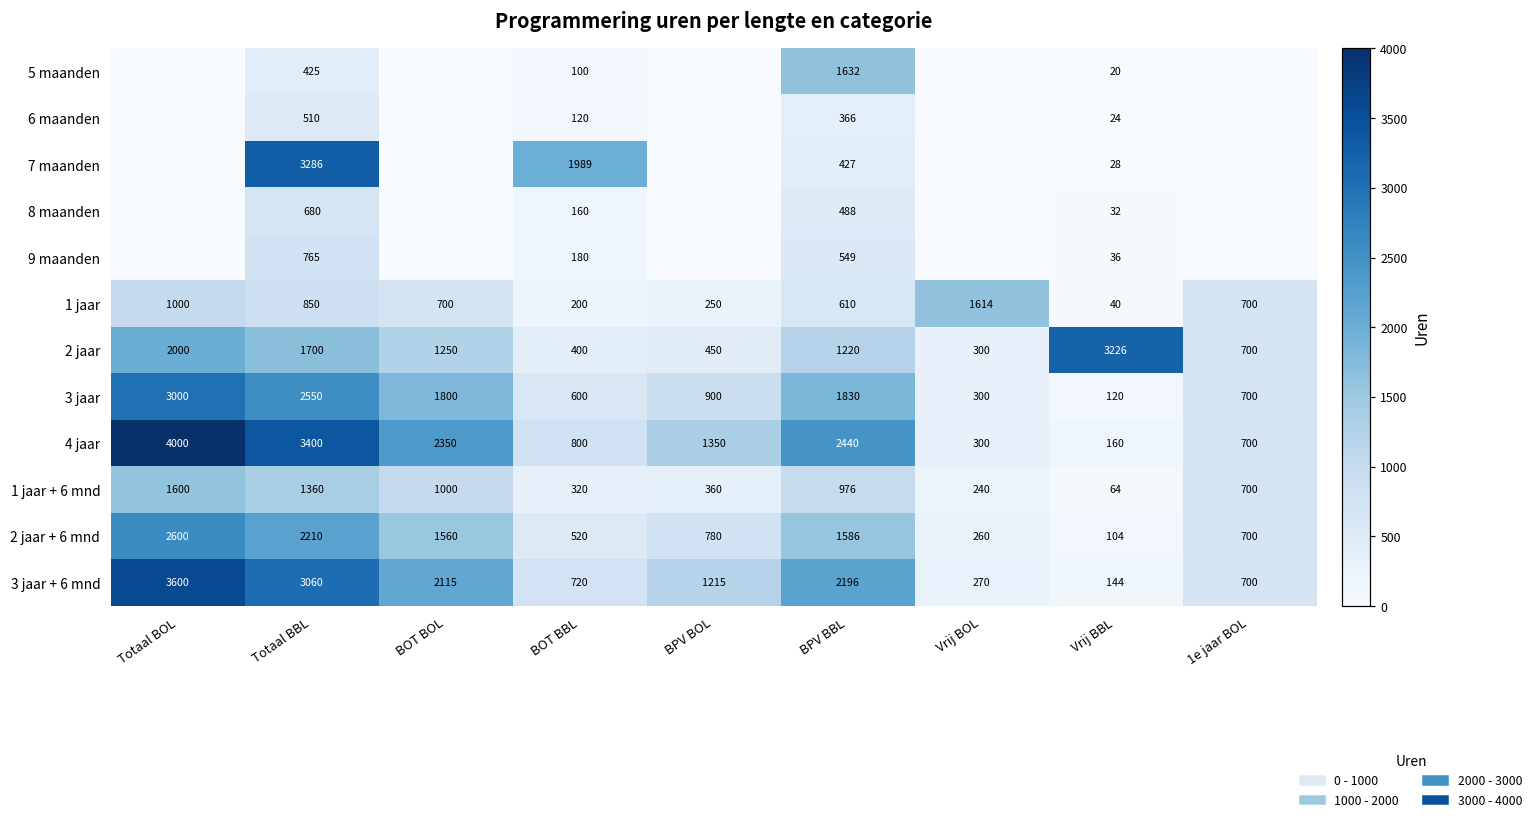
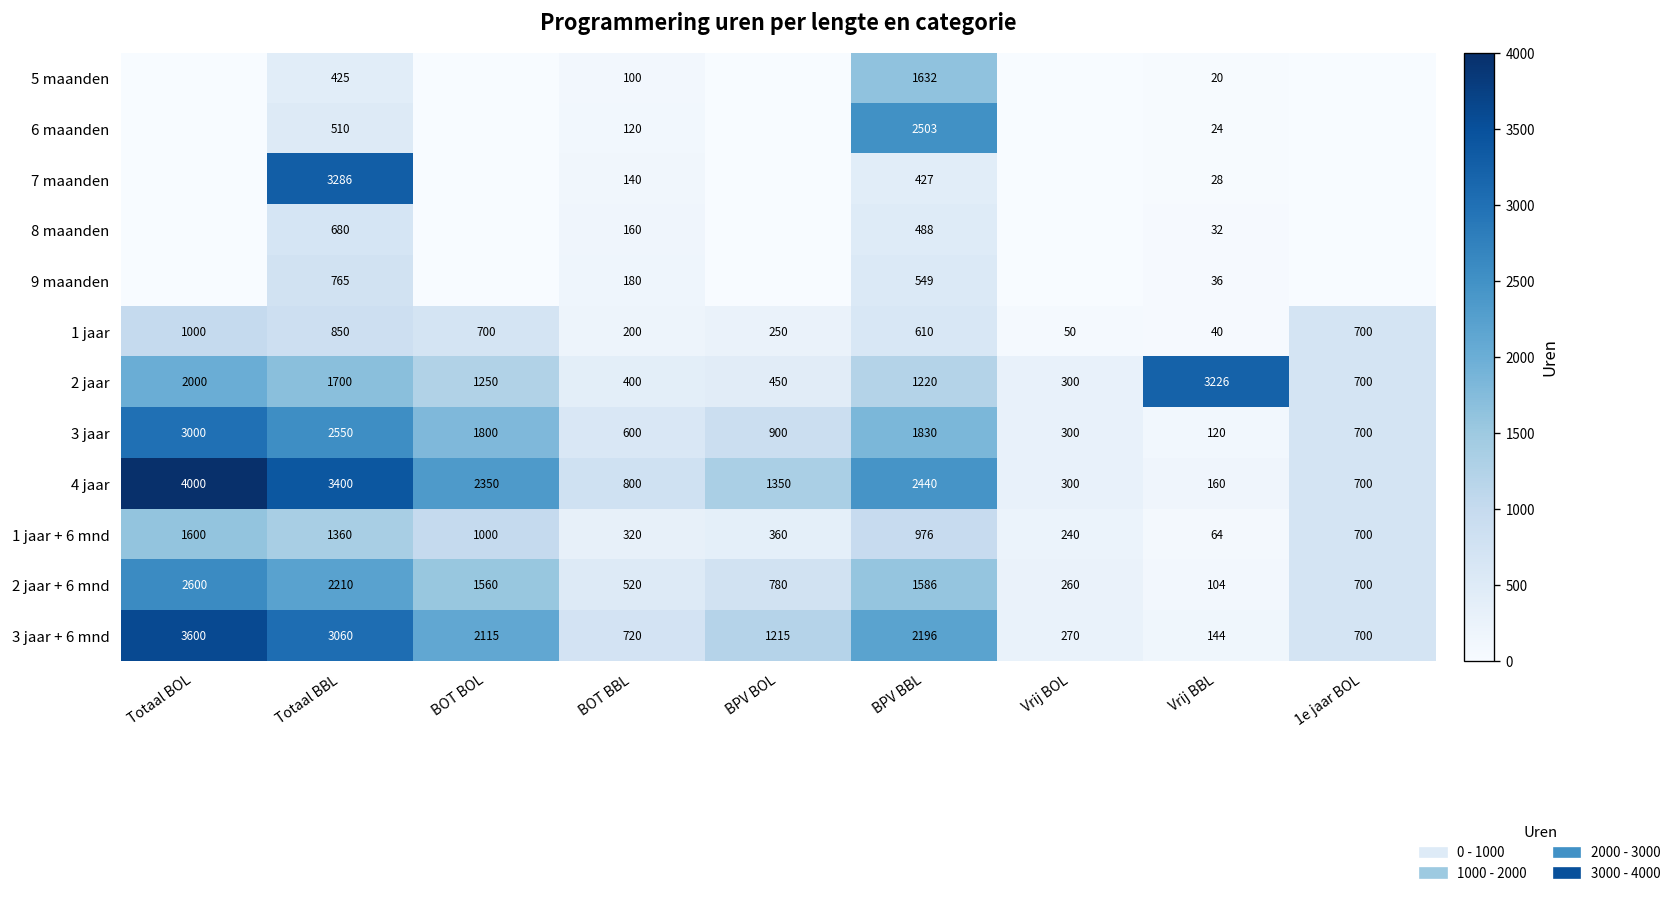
6 maanden, BPV BBL: 366 -> 2503
7 maanden, BOT BBL: 1989 -> 140
1 jaar, Vrij BOL: 1614 -> 50
